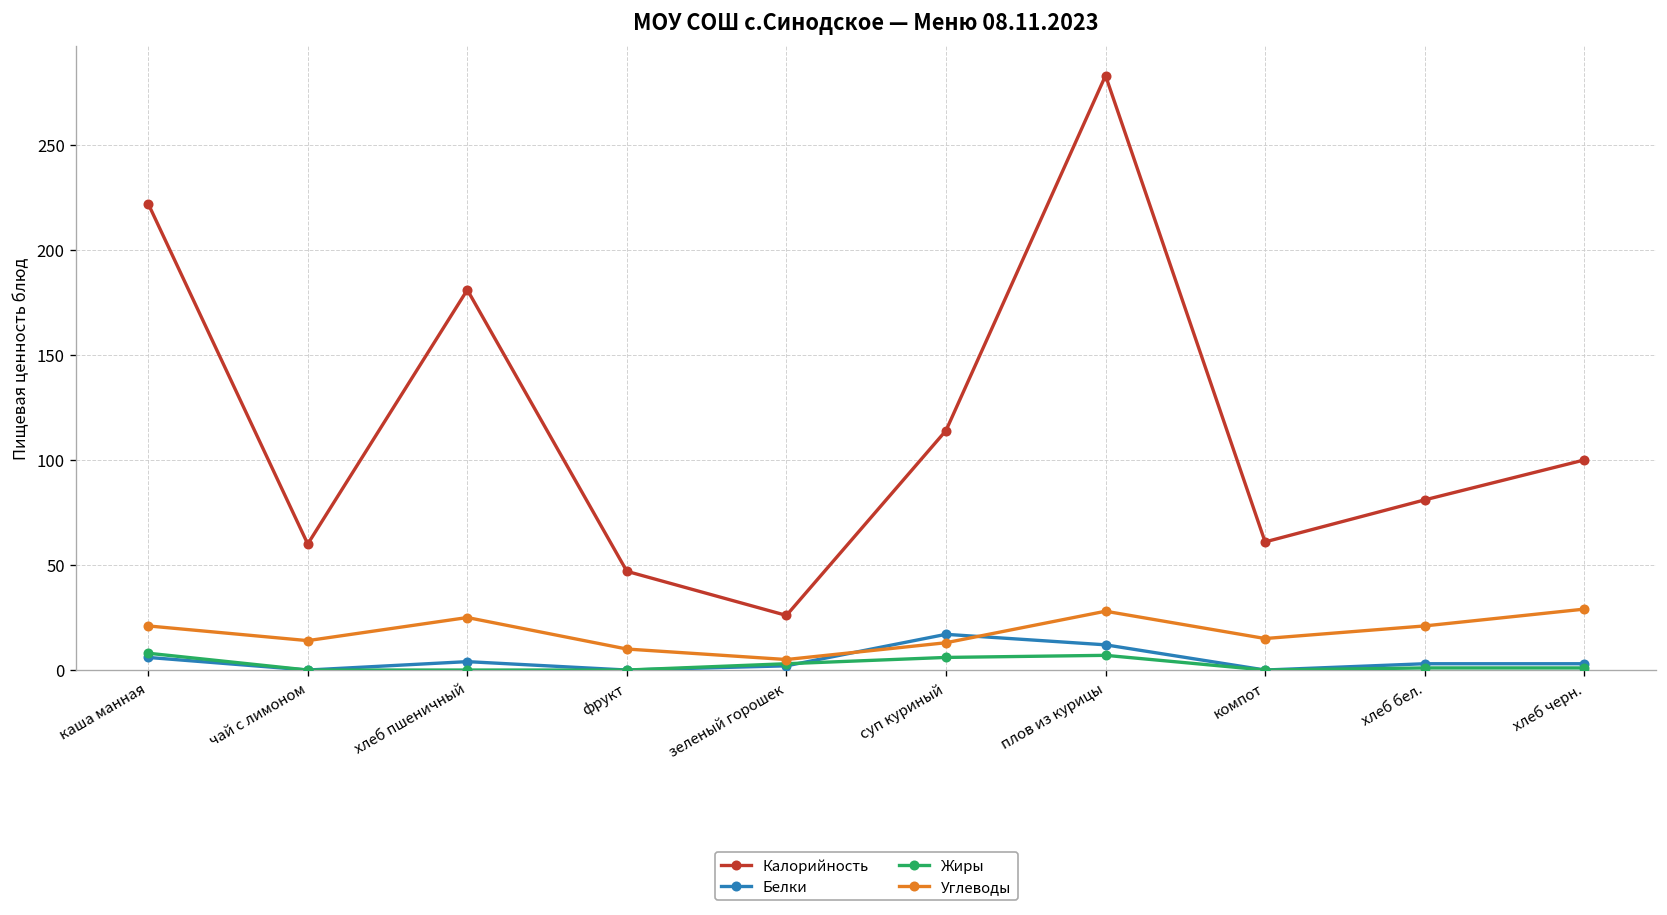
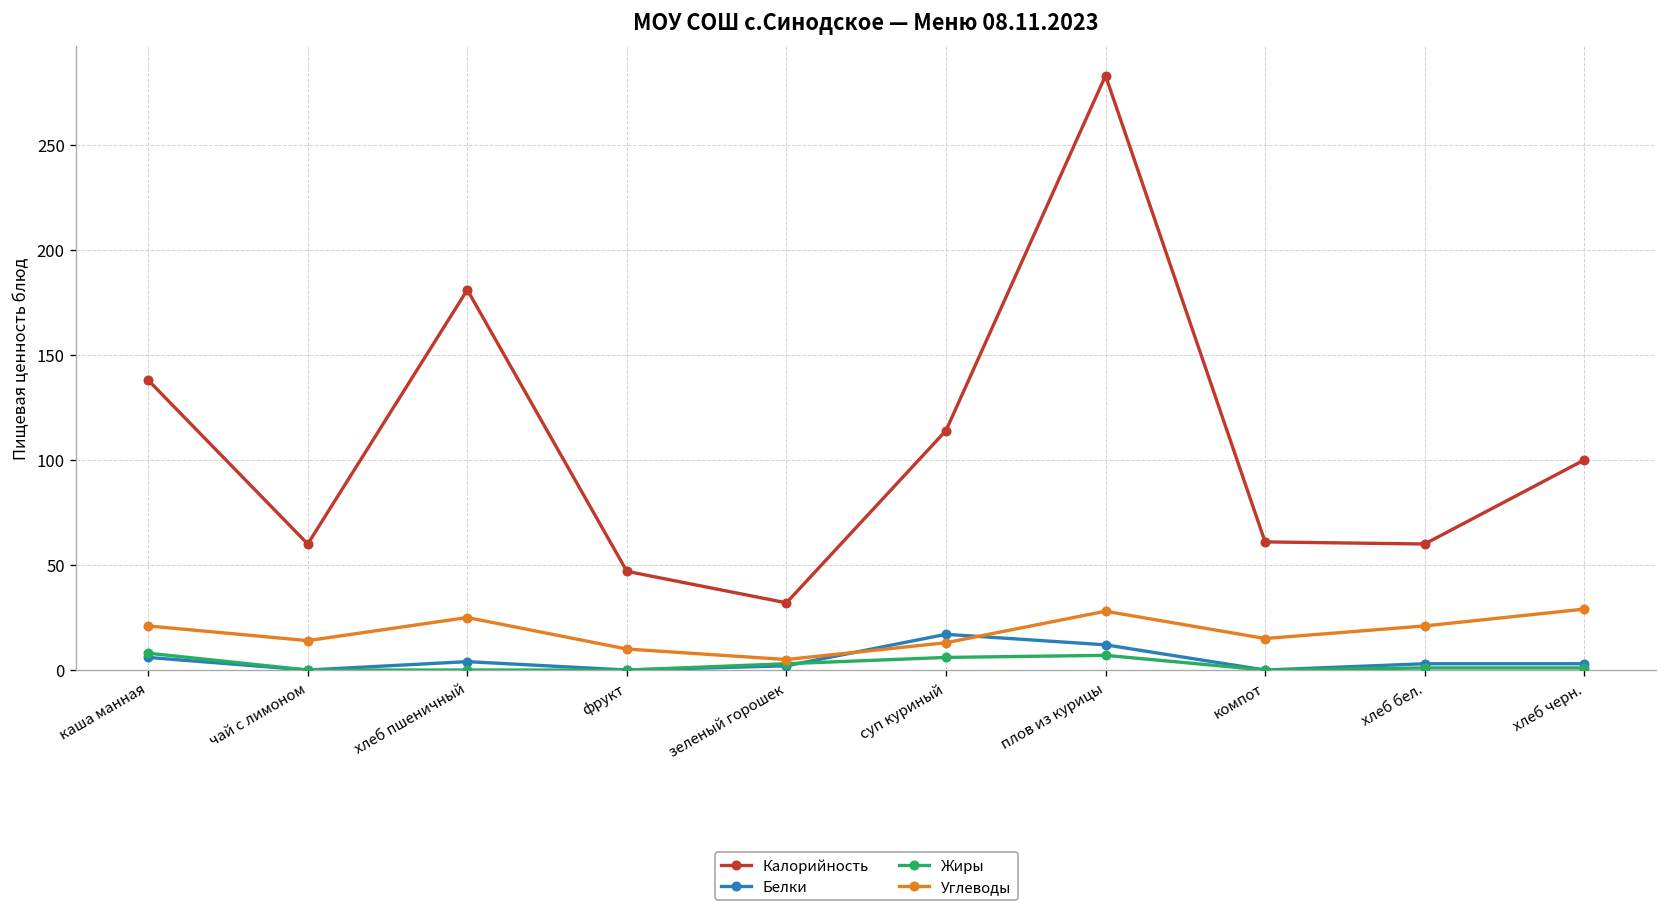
Калорийность, каша манная: 222 -> 138
Калорийность, зеленый горошек: 26 -> 32
Калорийность, хлеб бел.: 81 -> 60
